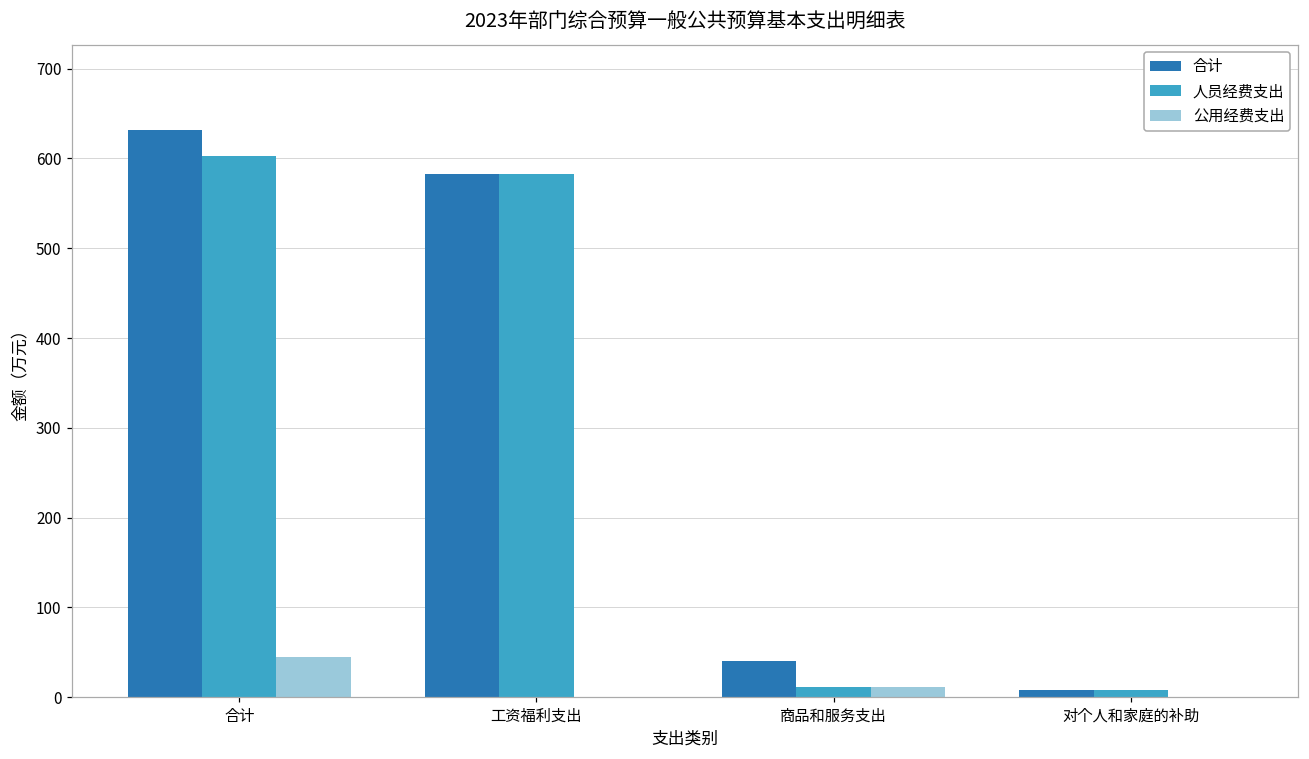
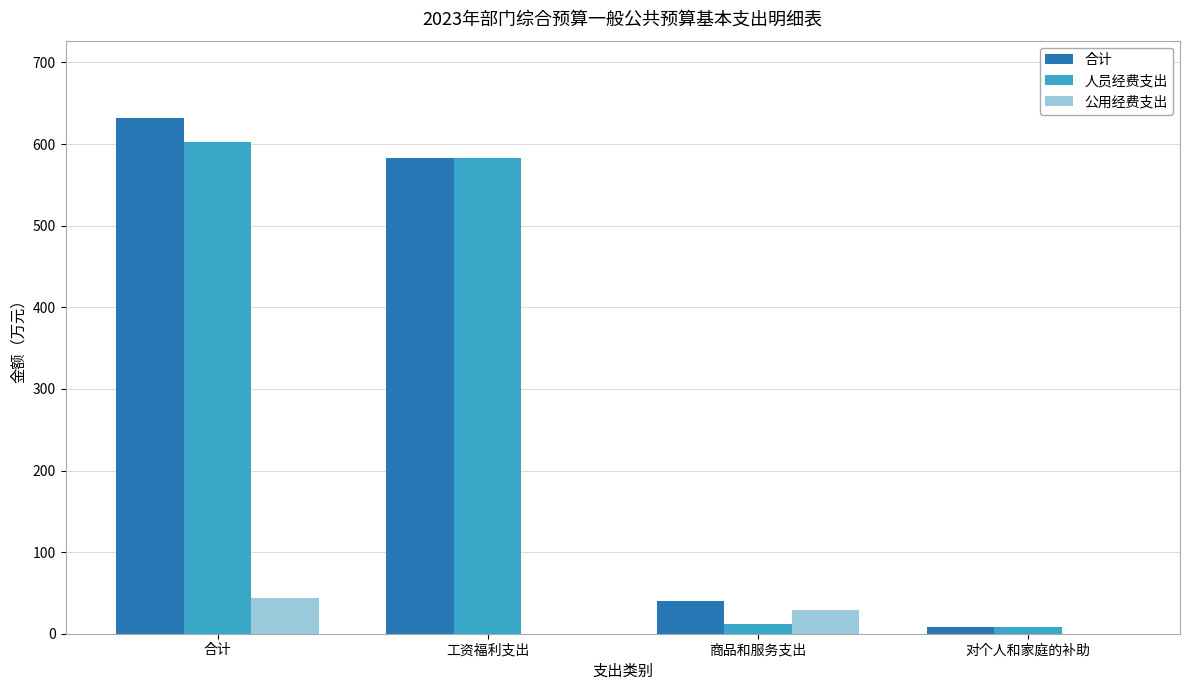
公用经费支出, 商品和服务支出: 10 -> 30
